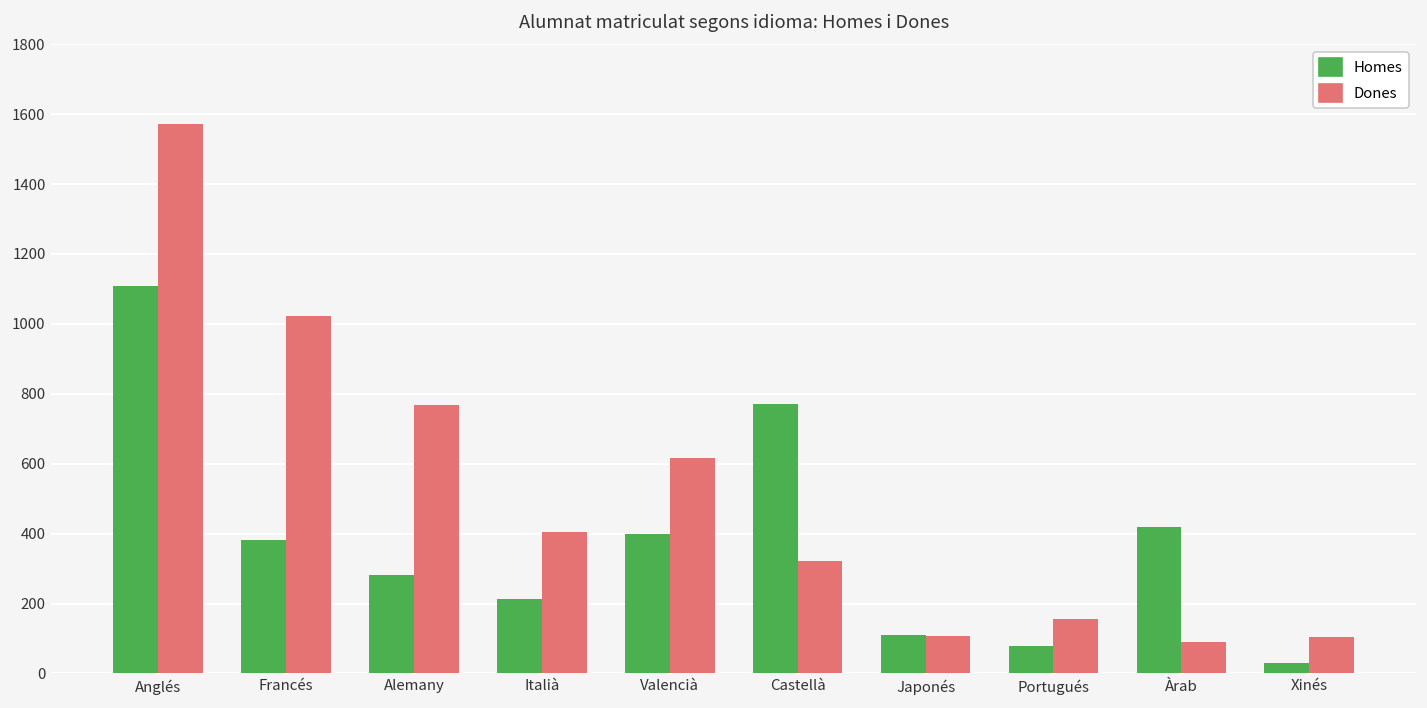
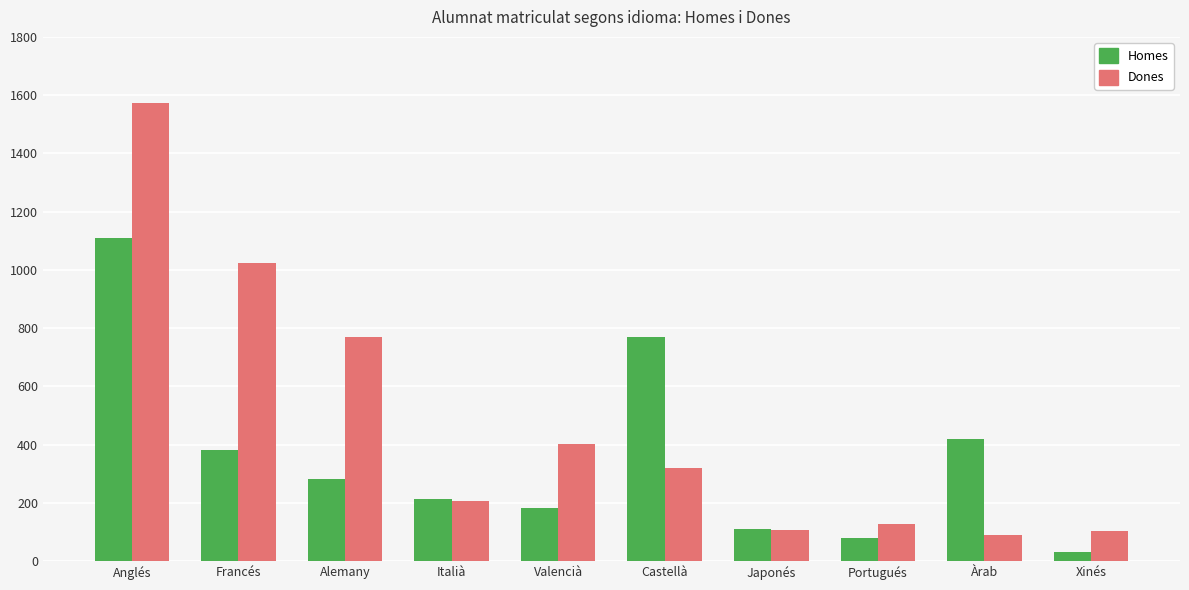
Dones, Italià: 400 -> 210
Homes, Valencià: 400 -> 180
Dones, Valencià: 620 -> 400
Dones, Portugués: 160 -> 130
